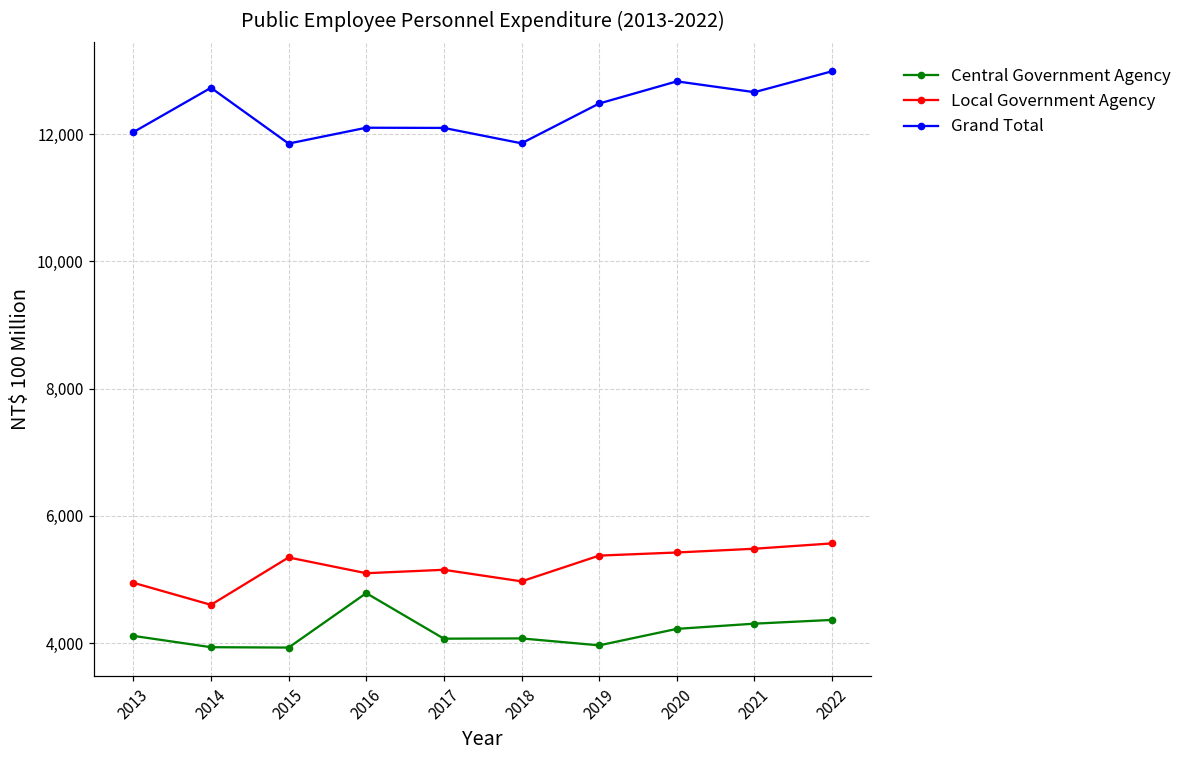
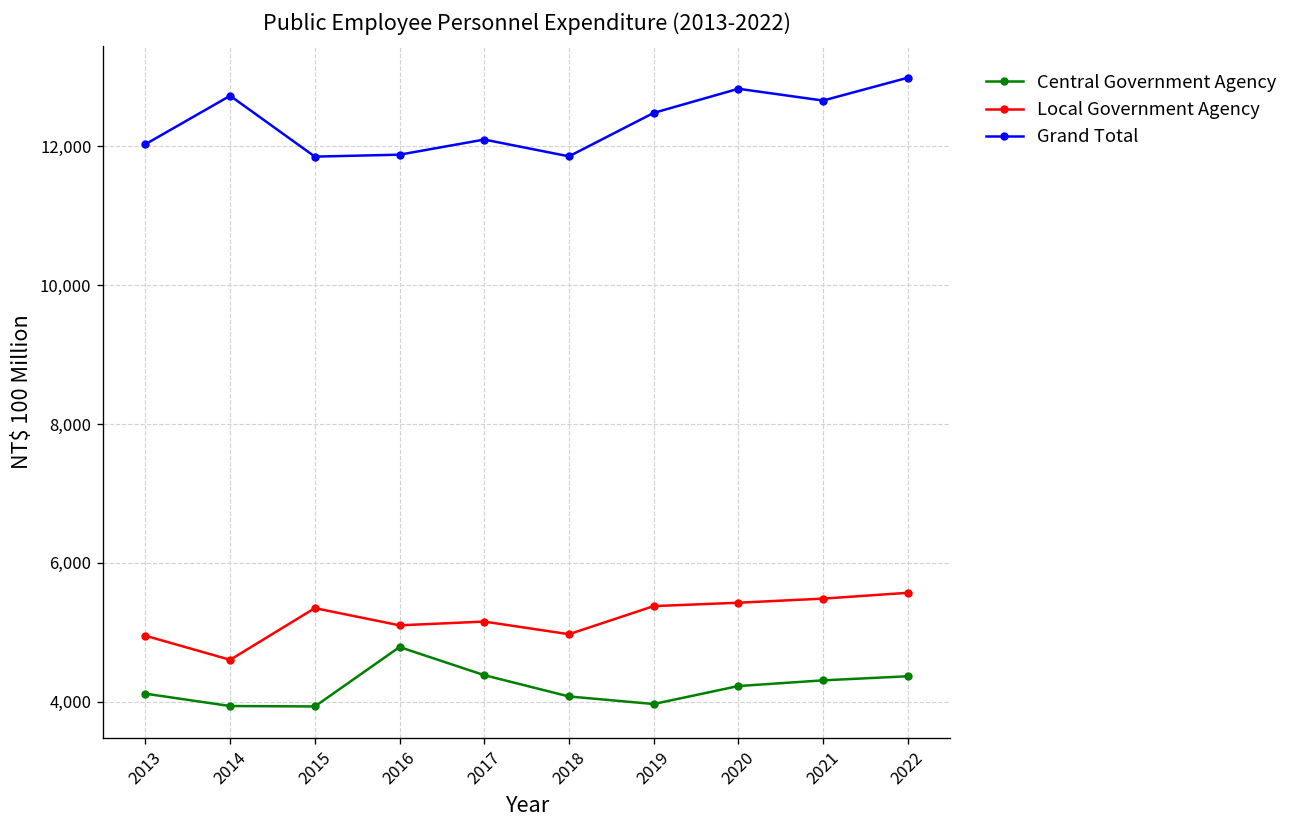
Grand Total, 2016: 12,100 -> 11,900
Central Government Agency, 2017: 4,100 -> 4,400
